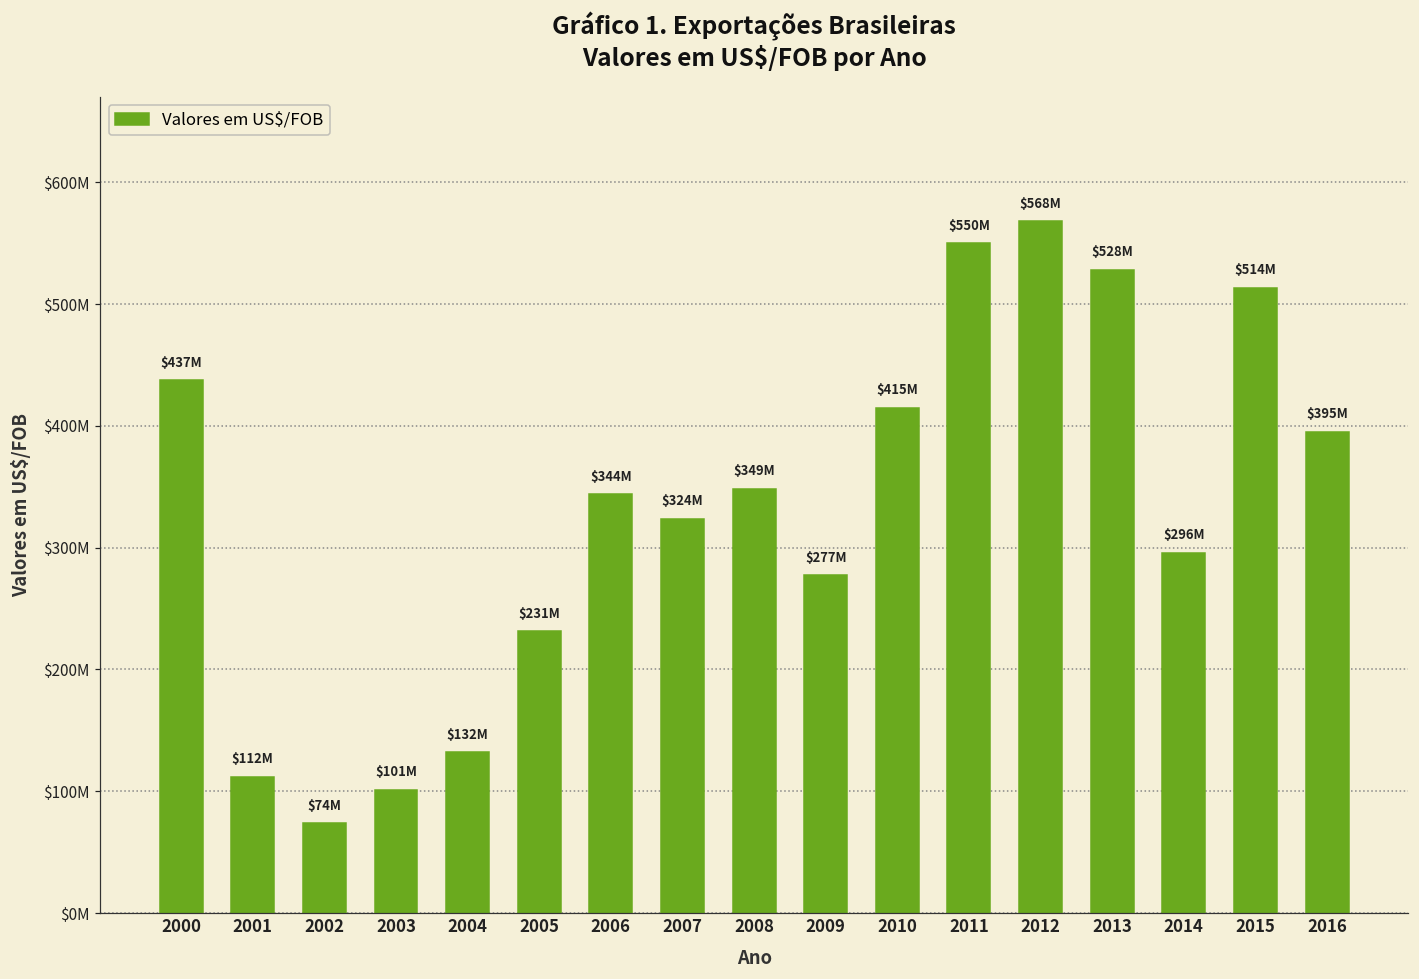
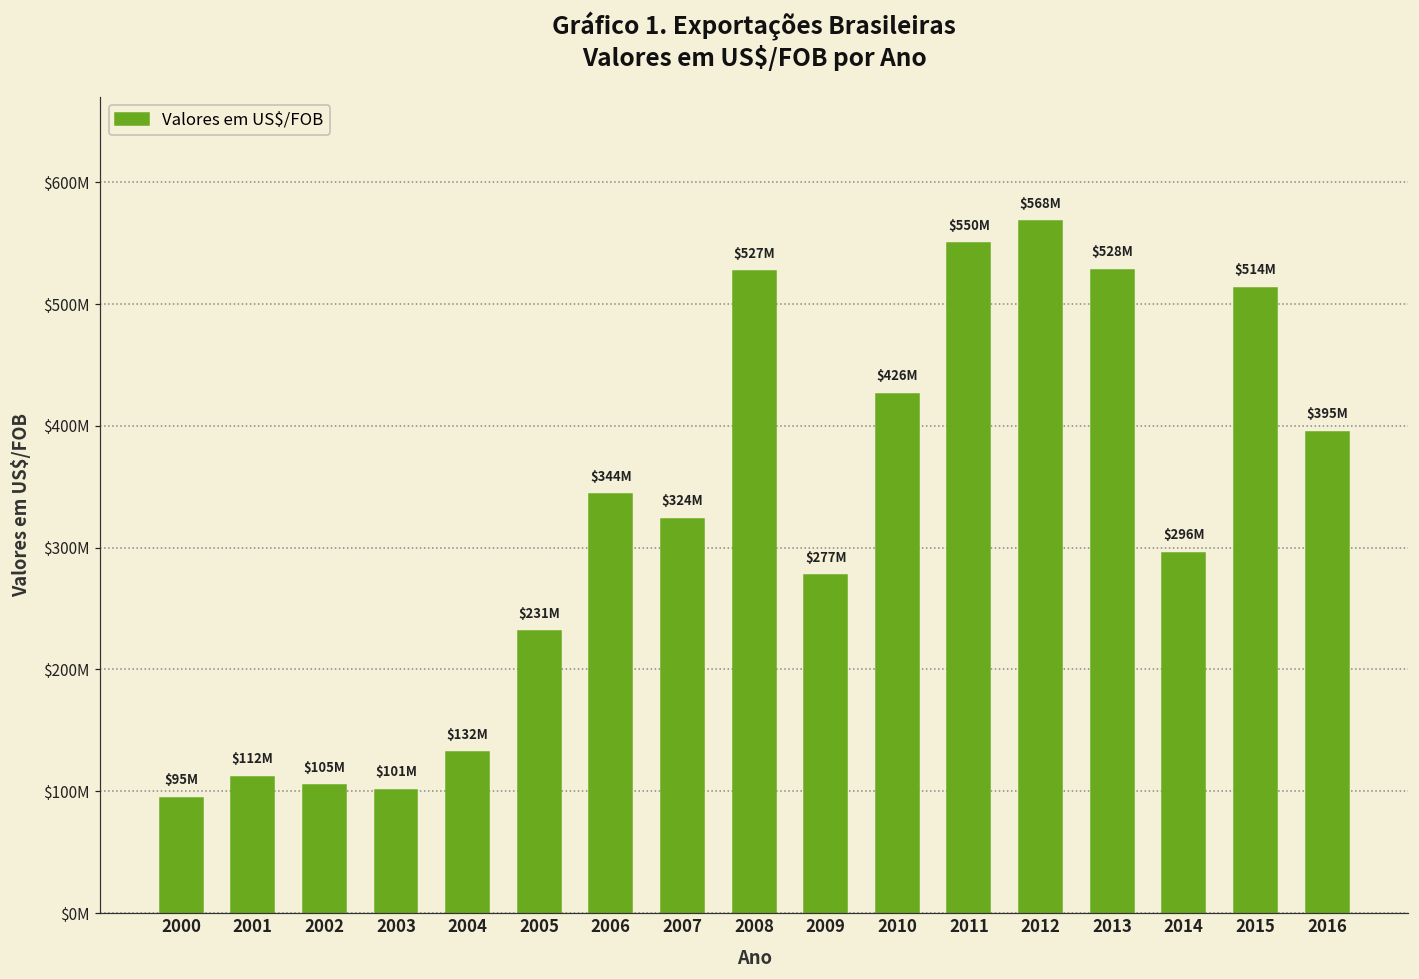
2000: $437M -> $95M
2002: $74M -> $105M
2008: $349M -> $527M
2010: $415M -> $426M
